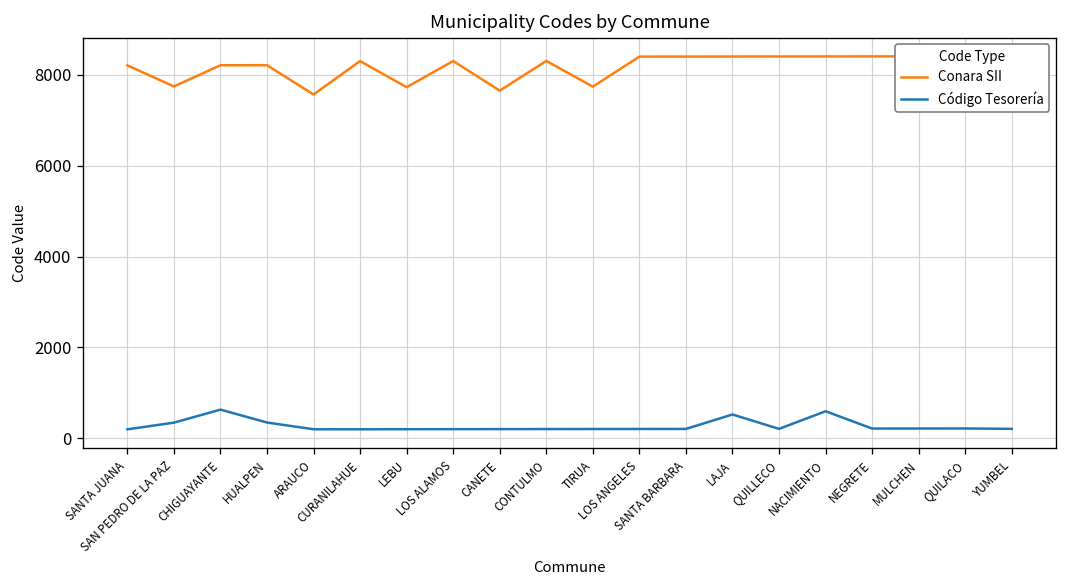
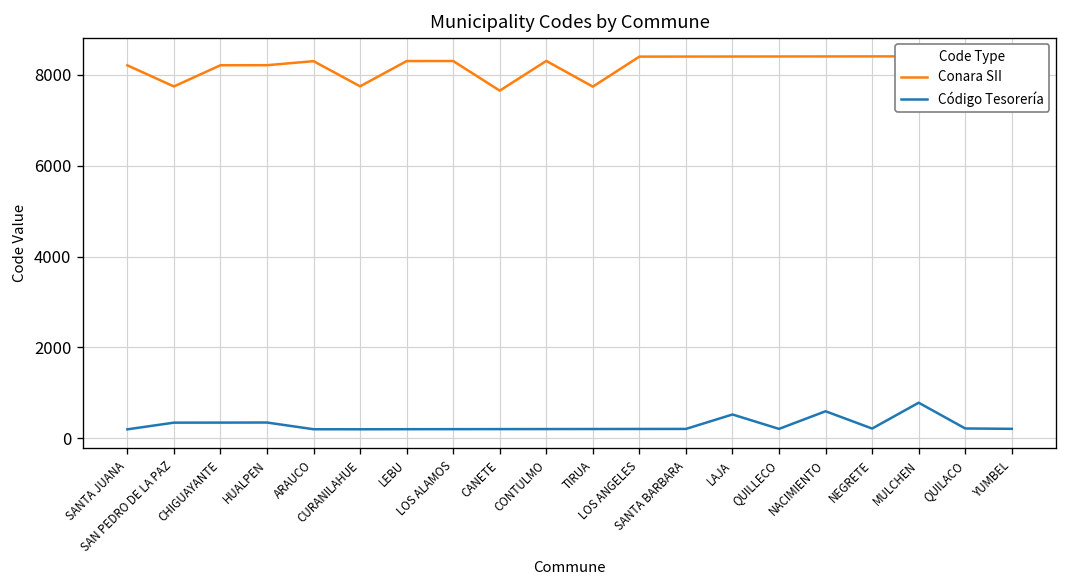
Código Tesorería, CHIGUAYANTE: 600 -> 300
Conara SII, ARAUCO: 7600 -> 8300
Conara SII, CURANILAHUE: 8300 -> 7700
Conara SII, LEBU: 7700 -> 8300
Código Tesorería, MULCHEN: 200 -> 800
